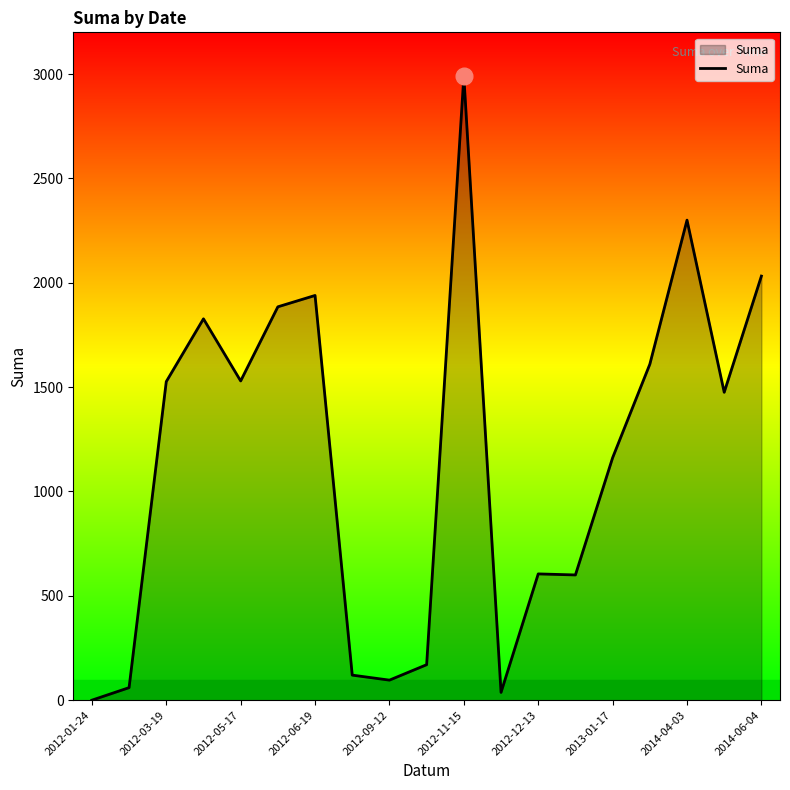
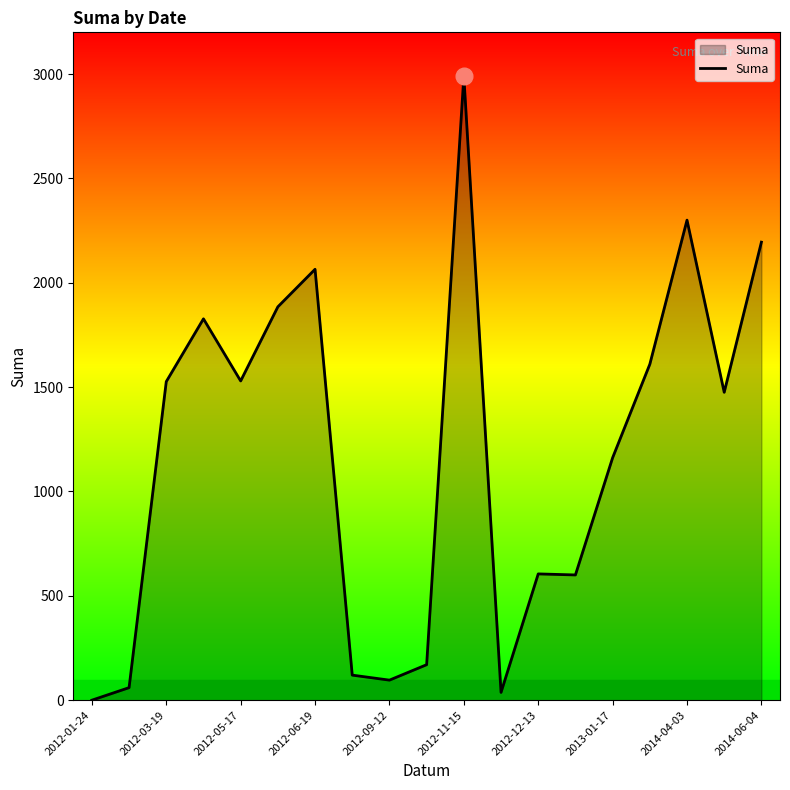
Suma, 2012-06-19: 1940 -> 2060
Suma, 2014-06-04: 2030 -> 2190
